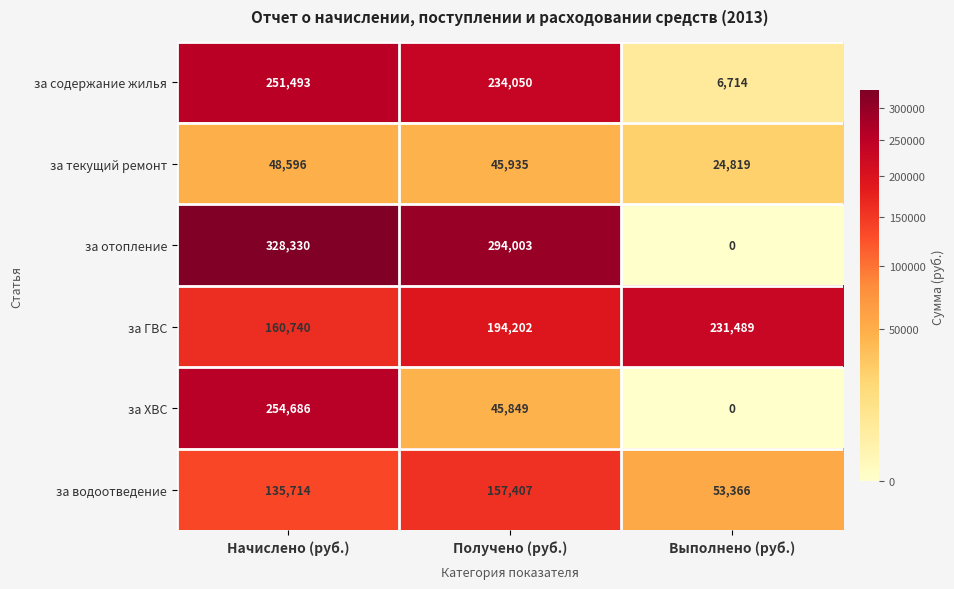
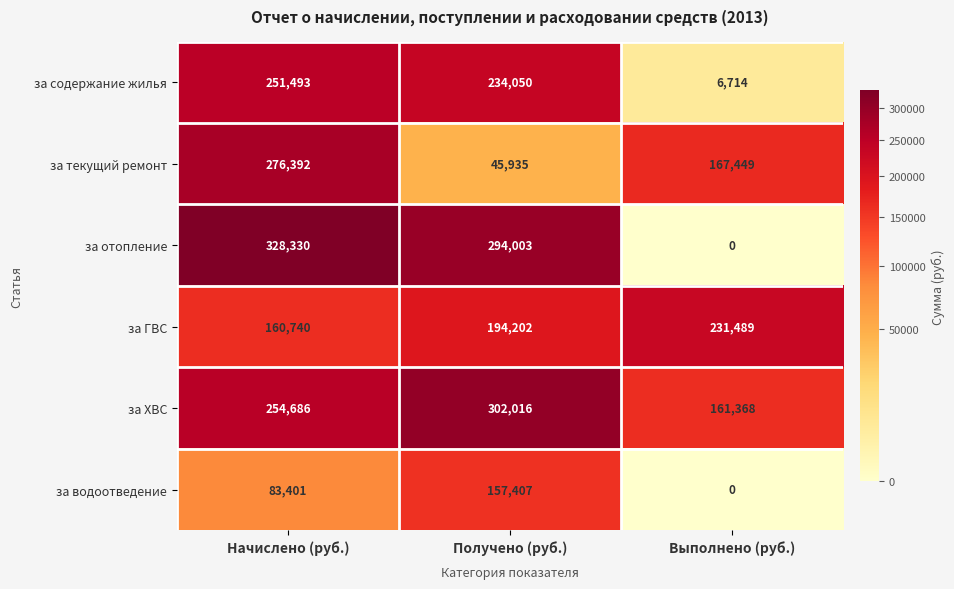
за текущий ремонт, Начислено (руб.): 48,596 -> 276,392
за текущий ремонт, Выполнено (руб.): 24,819 -> 167,449
за ХВС, Получено (руб.): 45,849 -> 302,016
за ХВС, Выполнено (руб.): 0 -> 161,368
за водоотведение, Начислено (руб.): 135,714 -> 83,401
за водоотведение, Выполнено (руб.): 53,366 -> 0
